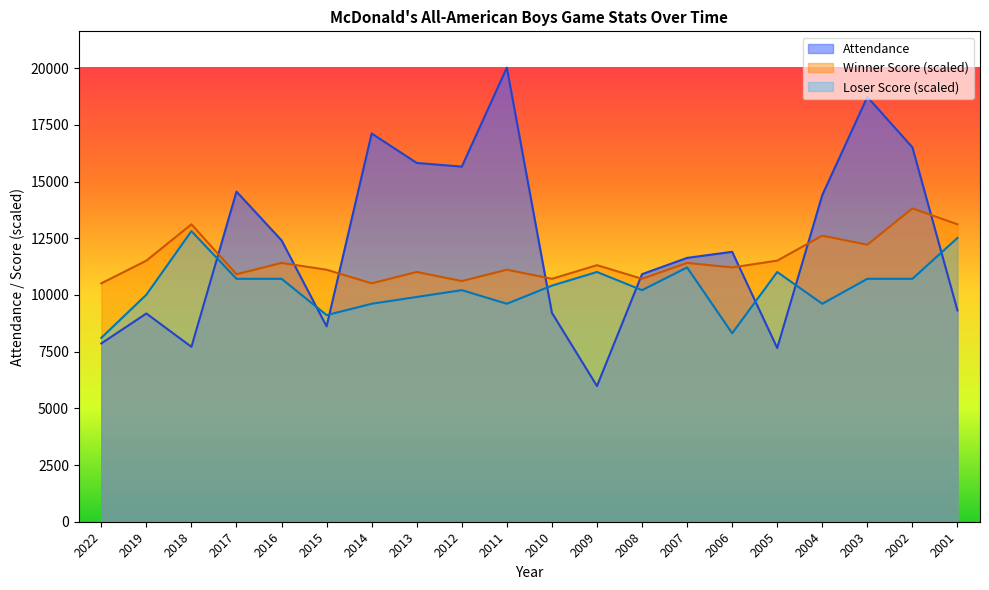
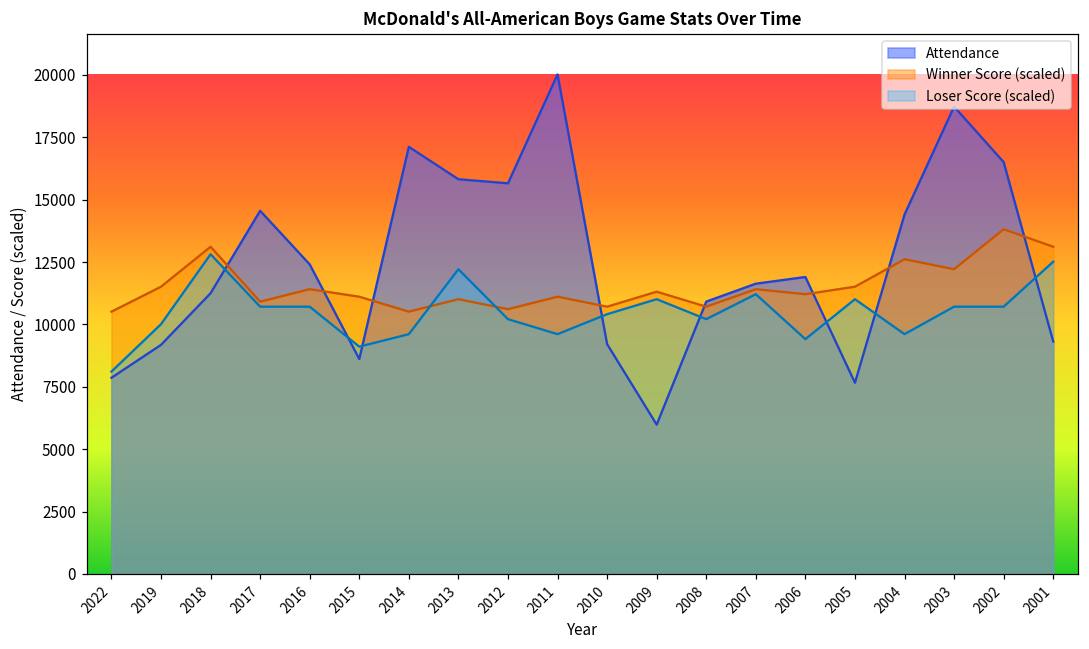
Attendance, 2018: 7700 -> 11200
Loser Score (scaled), 2013: 9900 -> 12200
Loser Score (scaled), 2006: 8300 -> 9400
